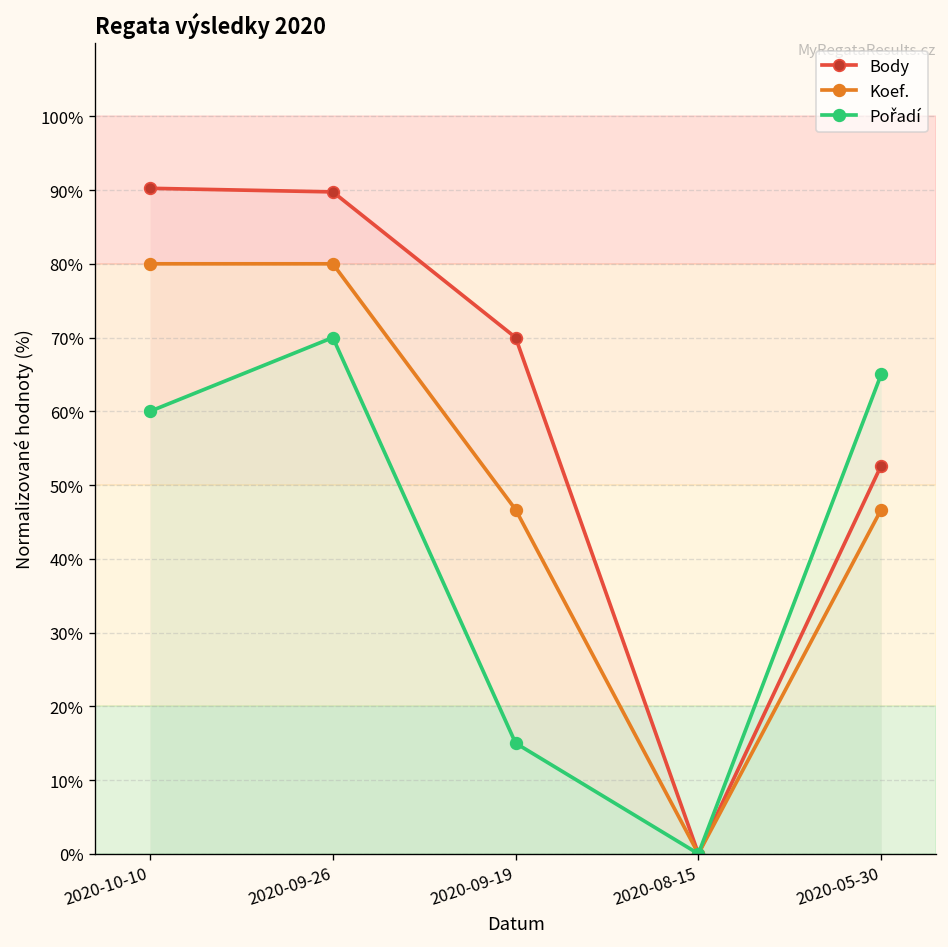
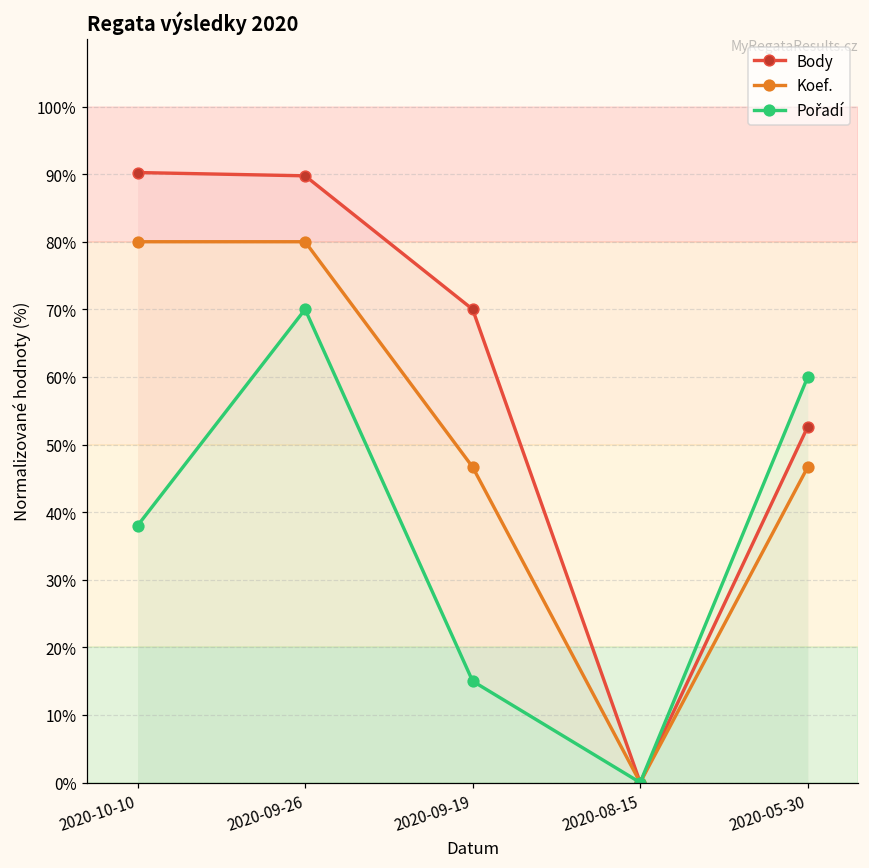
Pořadí, 2020-10-10: 60% -> 38%
Pořadí, 2020-05-30: 65% -> 60%
